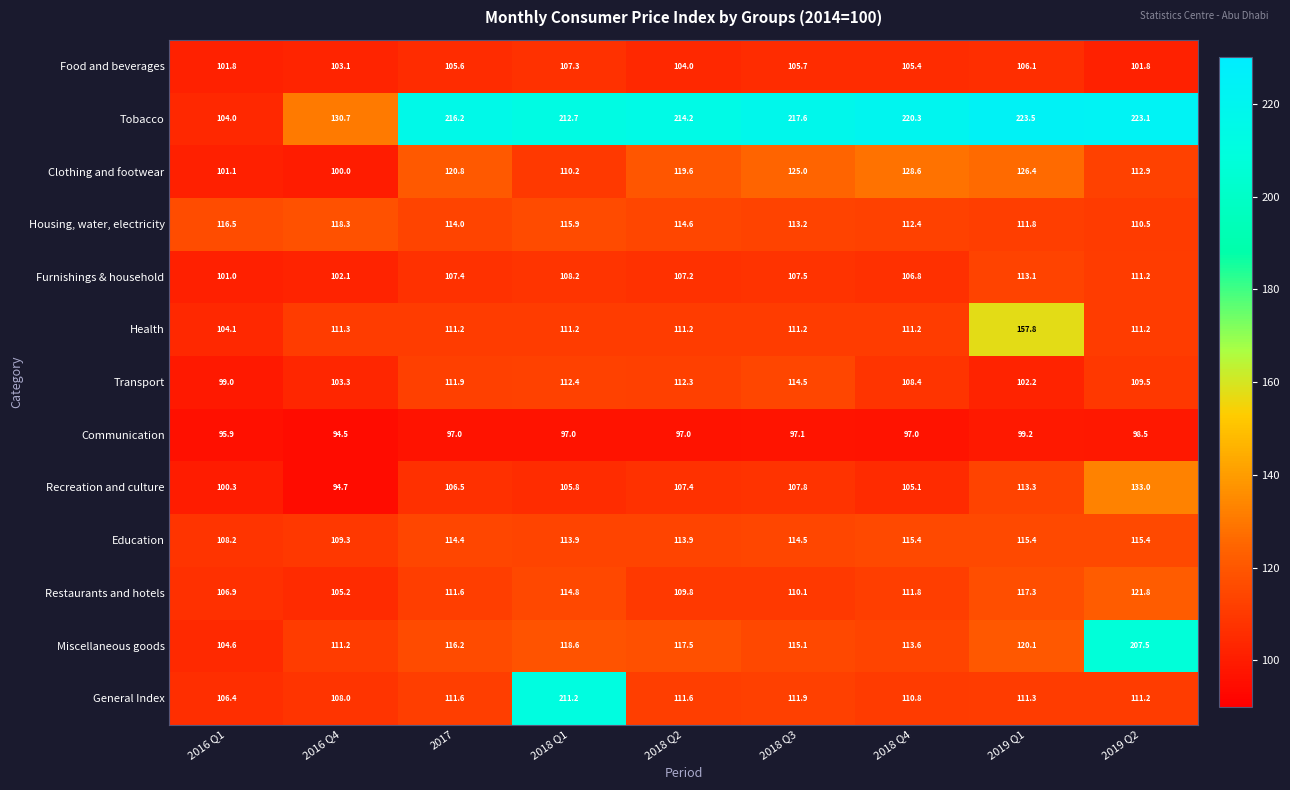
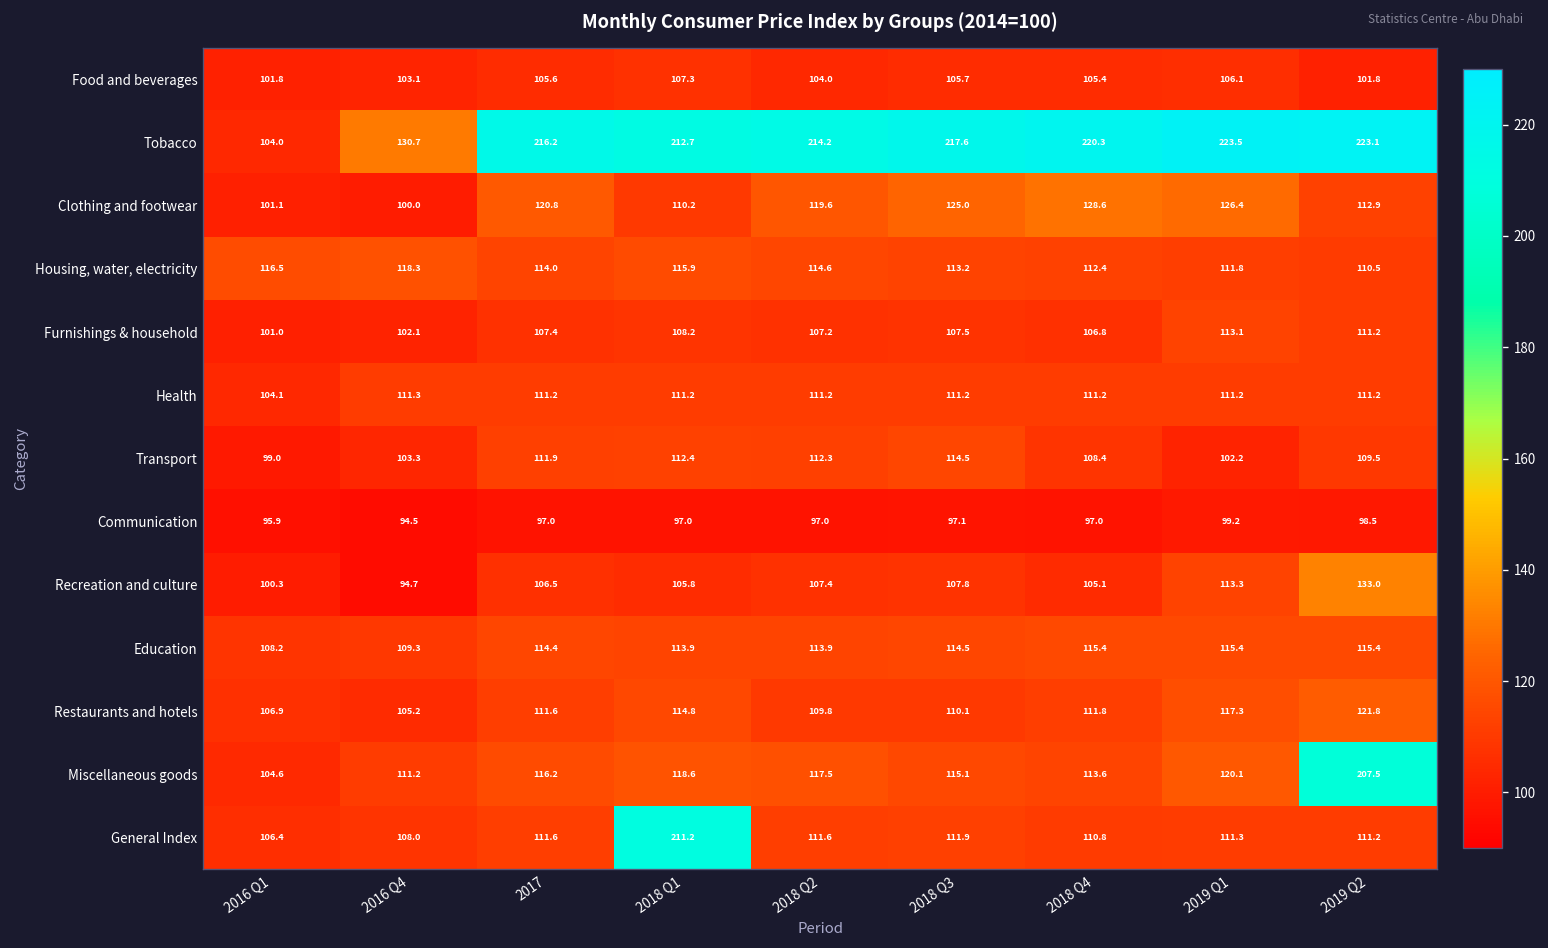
Health, 2019 Q1: 157.8 -> 111.2
